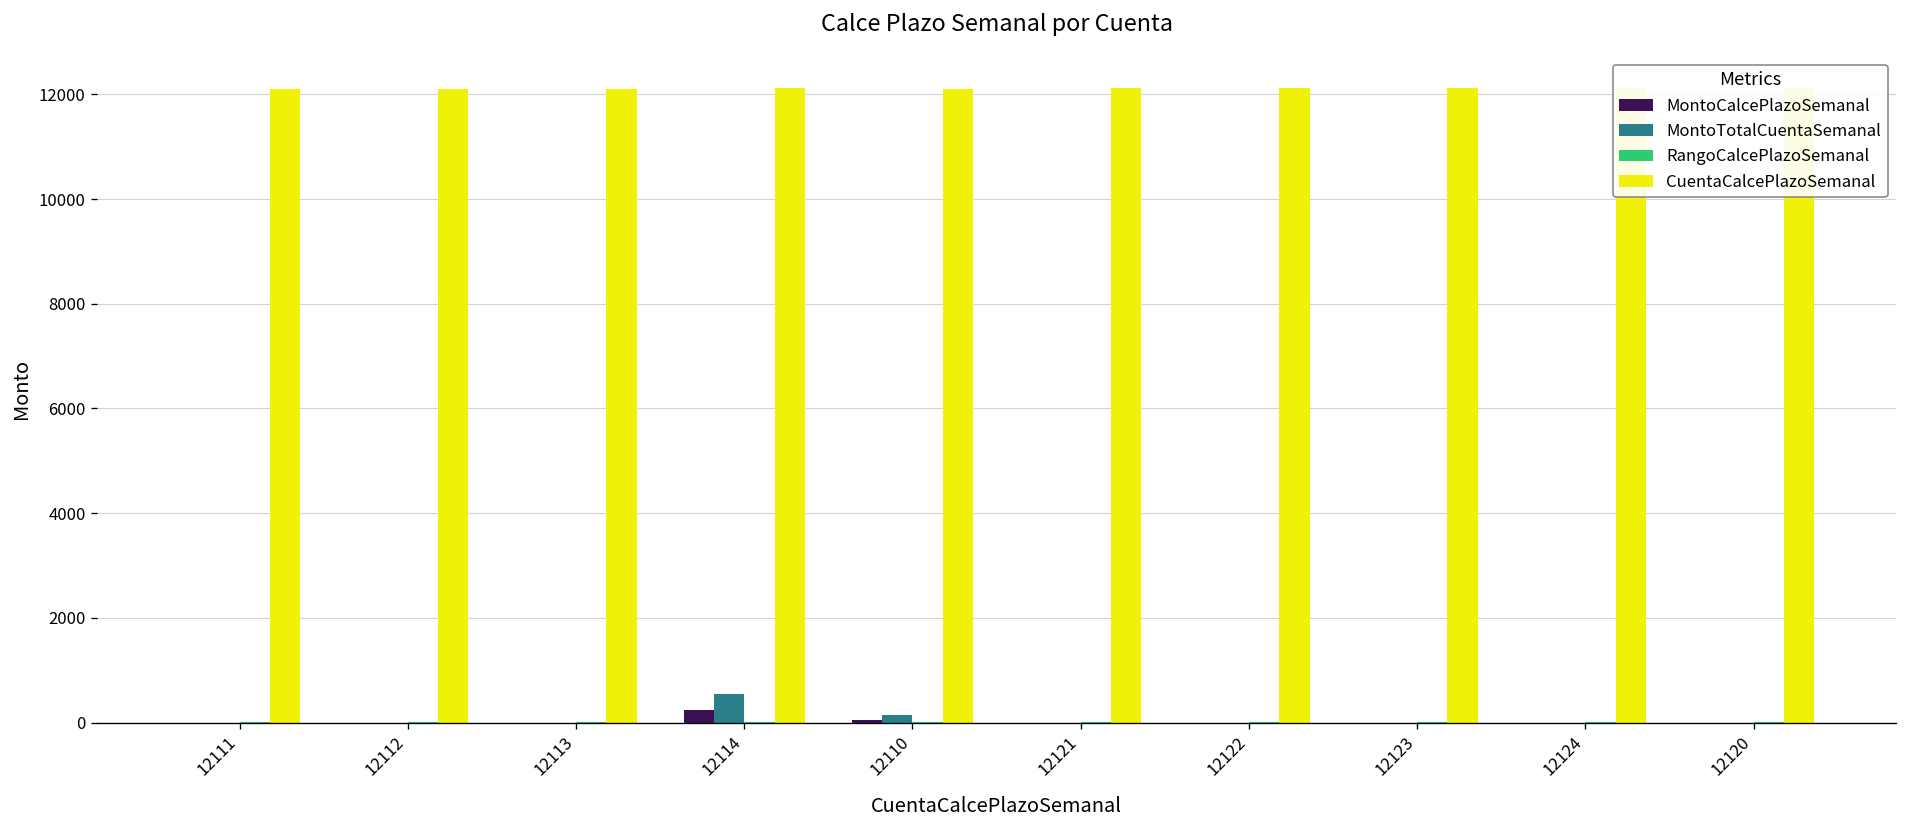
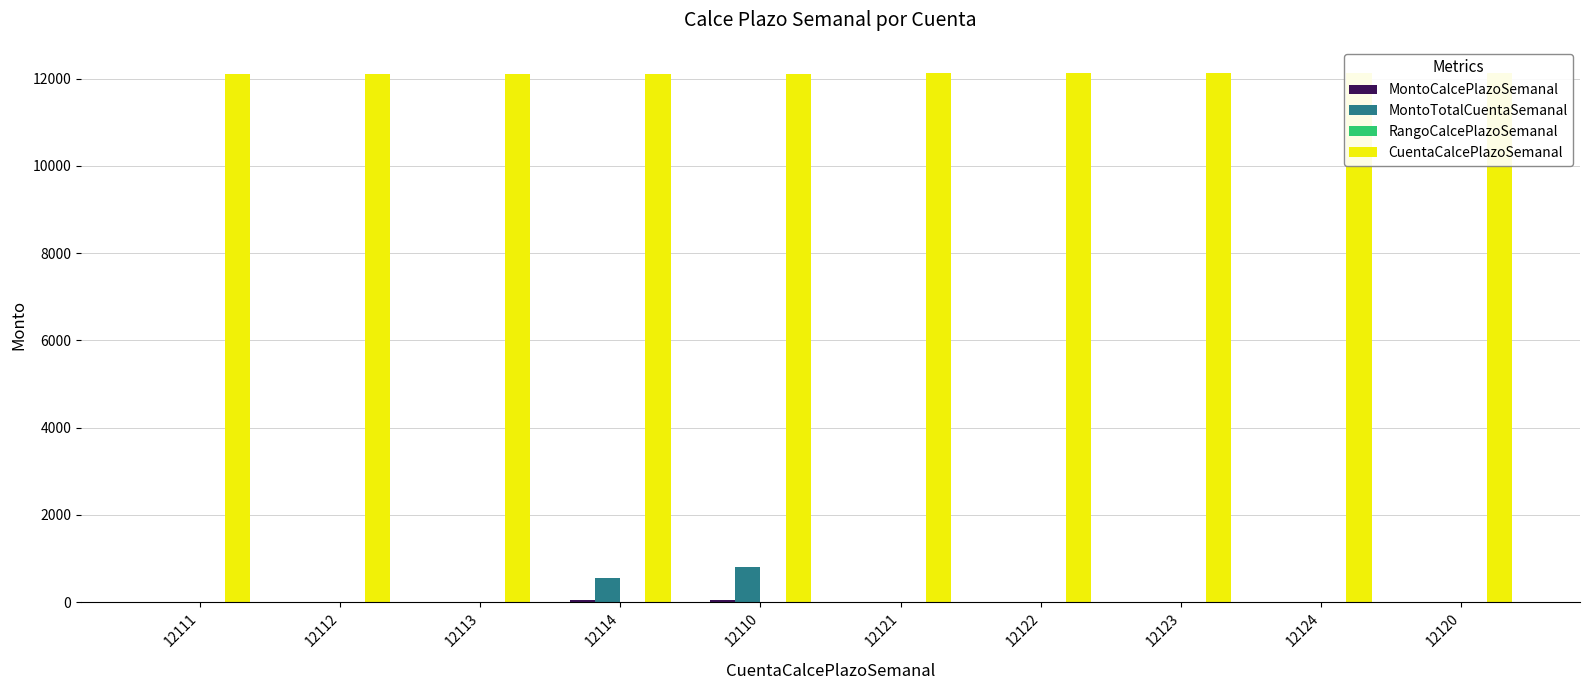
MontoCalcePlazoSemanal, 12114: 200 -> 0
MontoTotalCuentaSemanal, 12110: 100 -> 800
